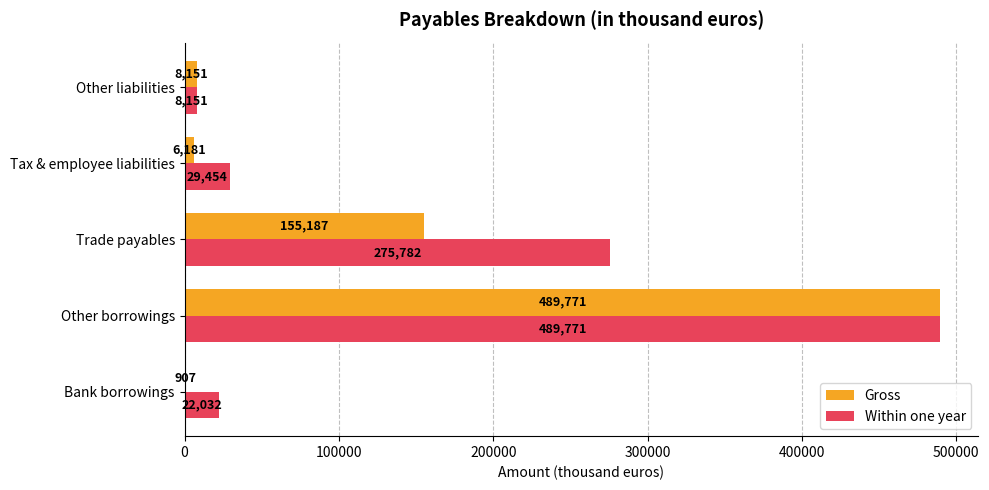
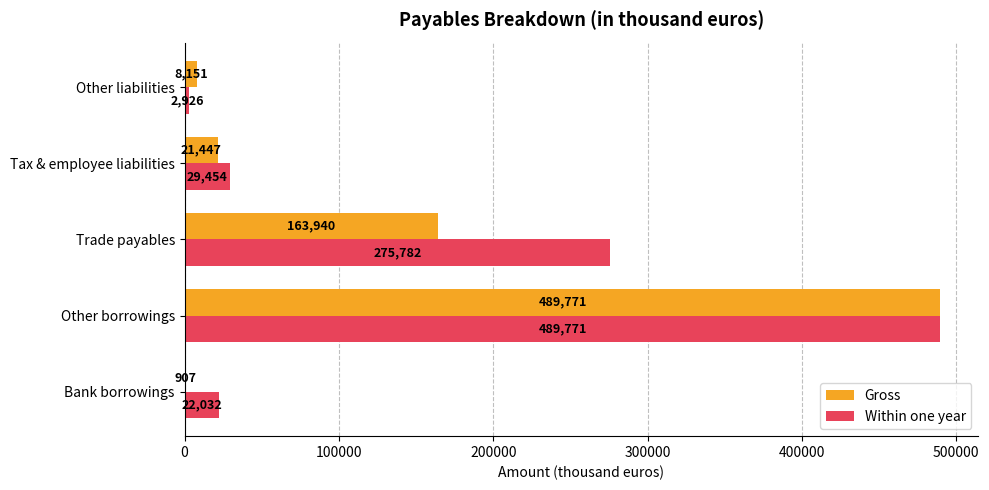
Within one year, Other liabilities: 8,151 -> 2,926
Gross, Tax & employee liabilities: 6,181 -> 21,447
Gross, Trade payables: 155,187 -> 163,940
